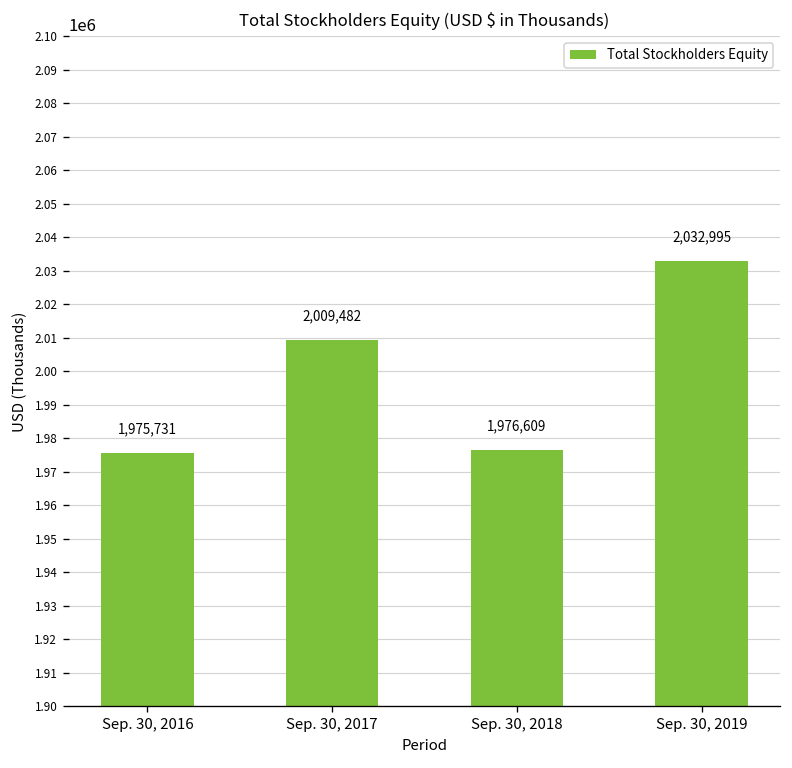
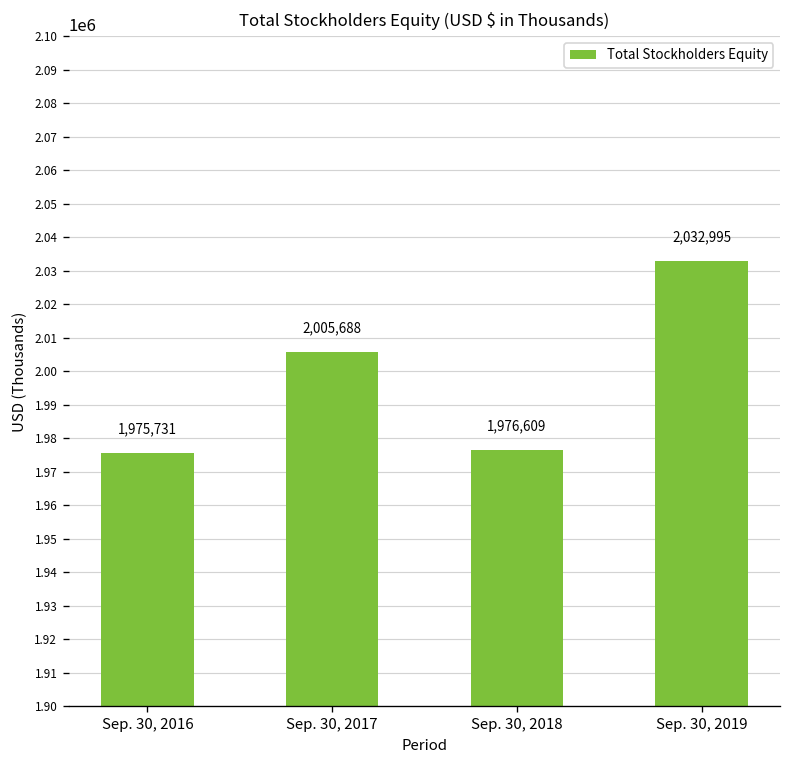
Sep. 30, 2017: 2,009,482 -> 2,005,688
